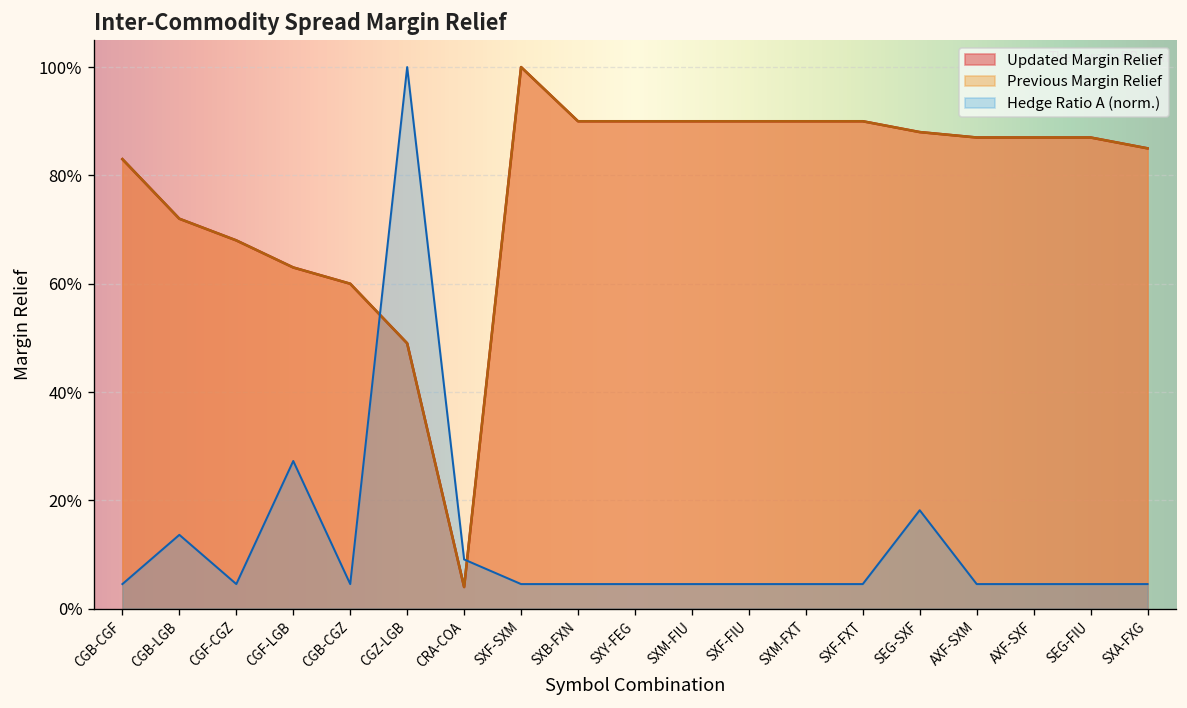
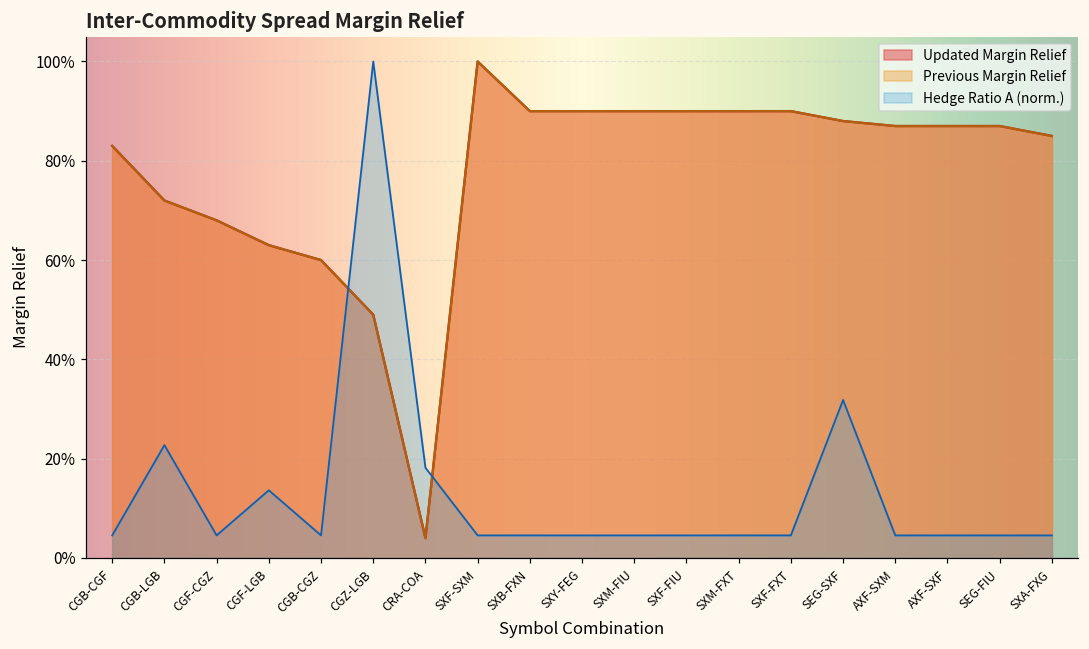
Hedge Ratio A (norm.), CGB-LGB: 14% -> 23%
Hedge Ratio A (norm.), CGF-LGB: 27% -> 14%
Hedge Ratio A (norm.), CRA-COA: 9% -> 18%
Hedge Ratio A (norm.), SEG-SXF: 18% -> 32%
